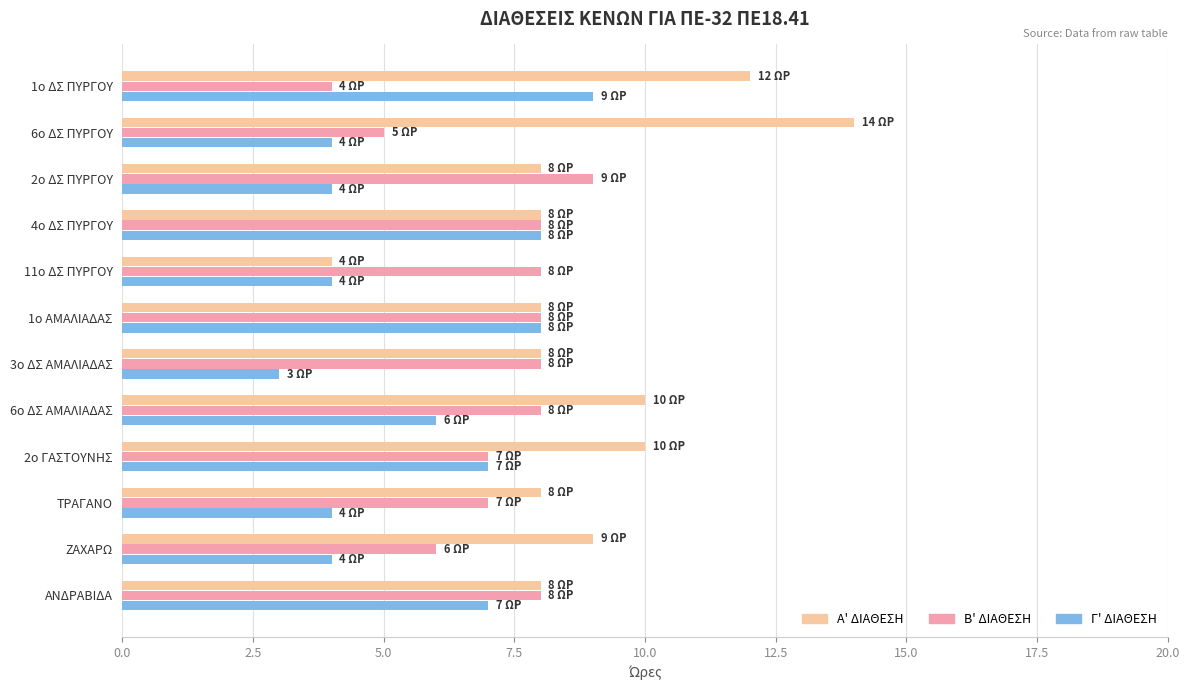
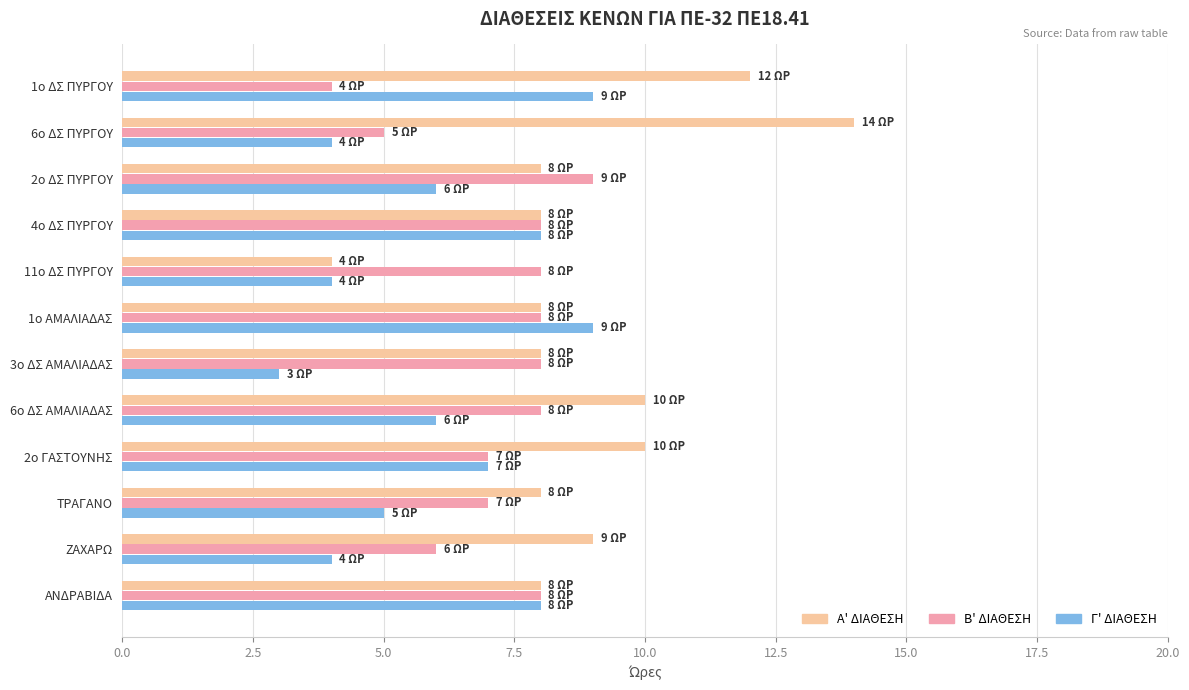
Γ' ΔΙΑΘΕΣΗ, 2ο ΔΣ ΠΥΡΓΟΥ: 4 -> 6
Γ' ΔΙΑΘΕΣΗ, 1ο ΑΜΑΛΙΑΔΑΣ: 8 -> 9
Γ' ΔΙΑΘΕΣΗ, ΤΡΑΓΑΝΟ: 4 -> 5
Γ' ΔΙΑΘΕΣΗ, ΑΝΔΡΑΒΙΔΑ: 7 -> 8
